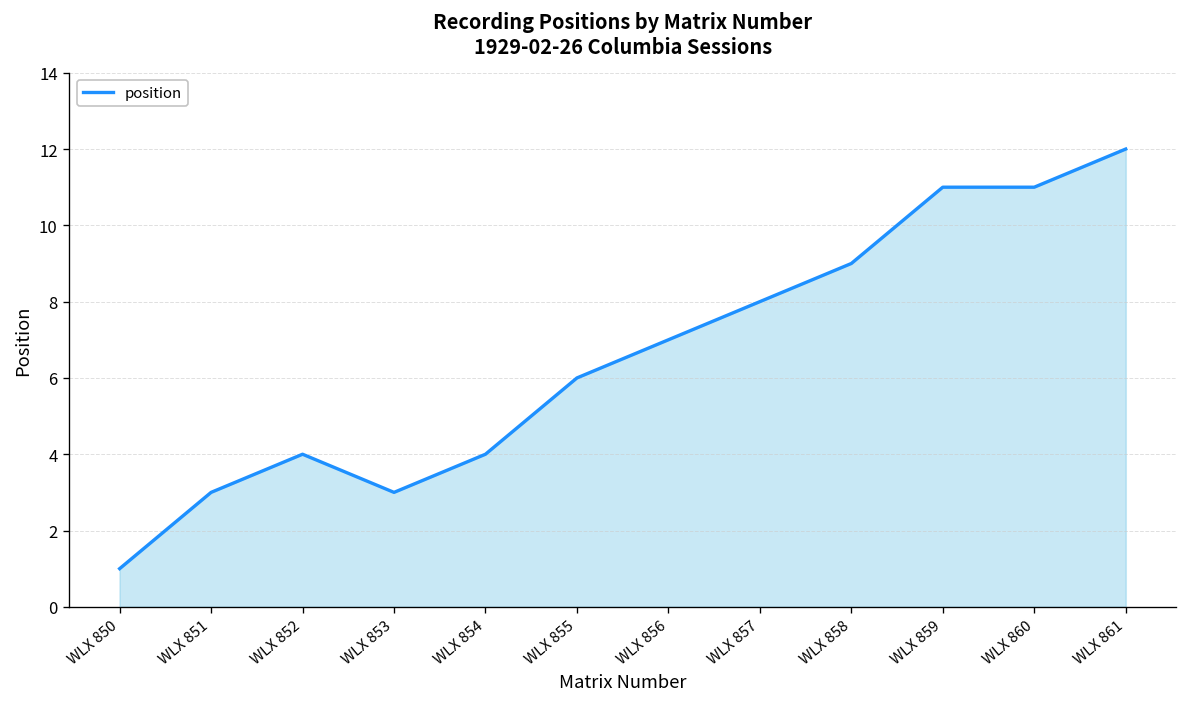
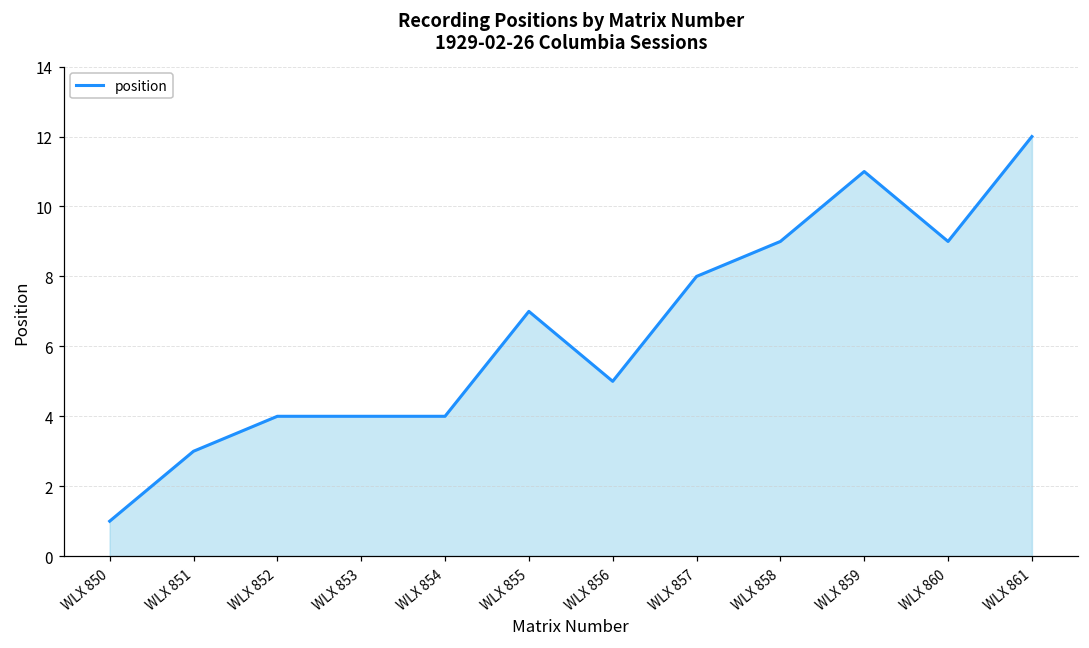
WLX 853: 3 -> 4
WLX 855: 6 -> 7
WLX 856: 7 -> 5
WLX 860: 11 -> 9
